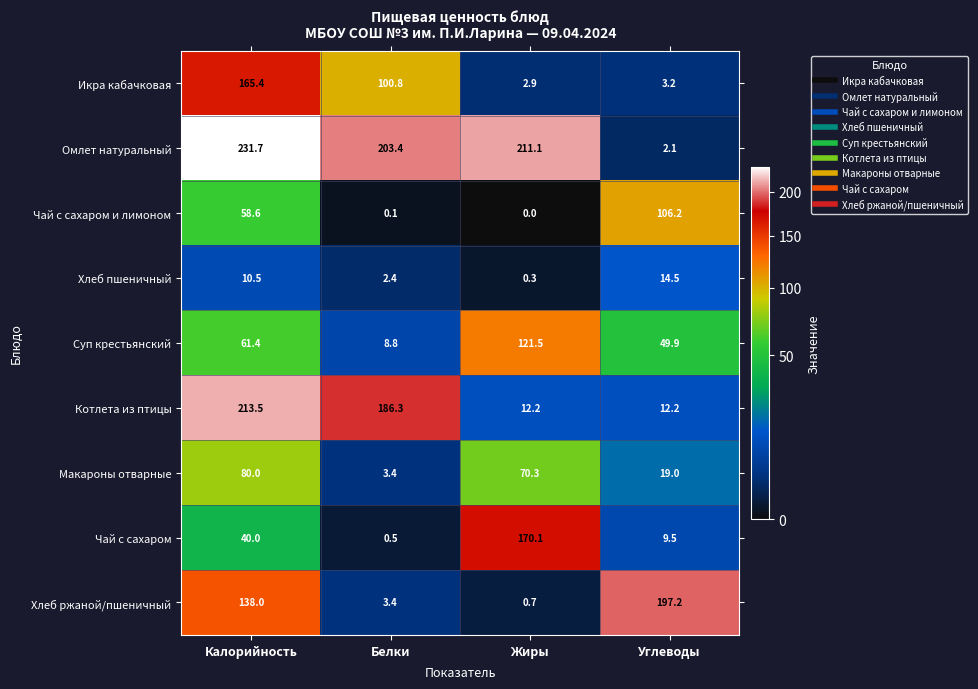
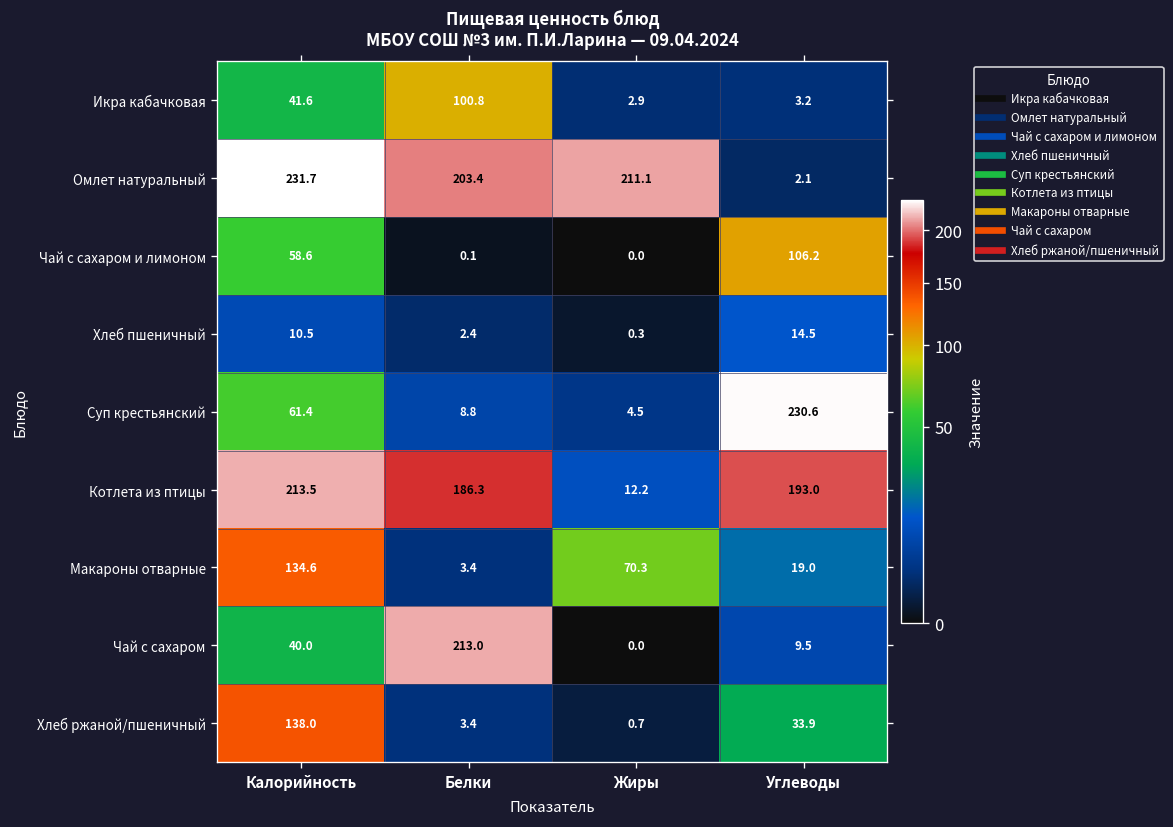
Икра кабачковая, Калорийность: 165.4 -> 41.6
Суп крестьянский, Жиры: 121.5 -> 4.5
Суп крестьянский, Углеводы: 49.9 -> 230.6
Котлета из птицы, Углеводы: 12.2 -> 193.0
Макароны отварные, Калорийность: 80.0 -> 134.6
Чай с сахаром, Белки: 0.5 -> 213.0
Чай с сахаром, Жиры: 170.1 -> 0.0
Хлеб ржаной/пшеничный, Углеводы: 197.2 -> 33.9
